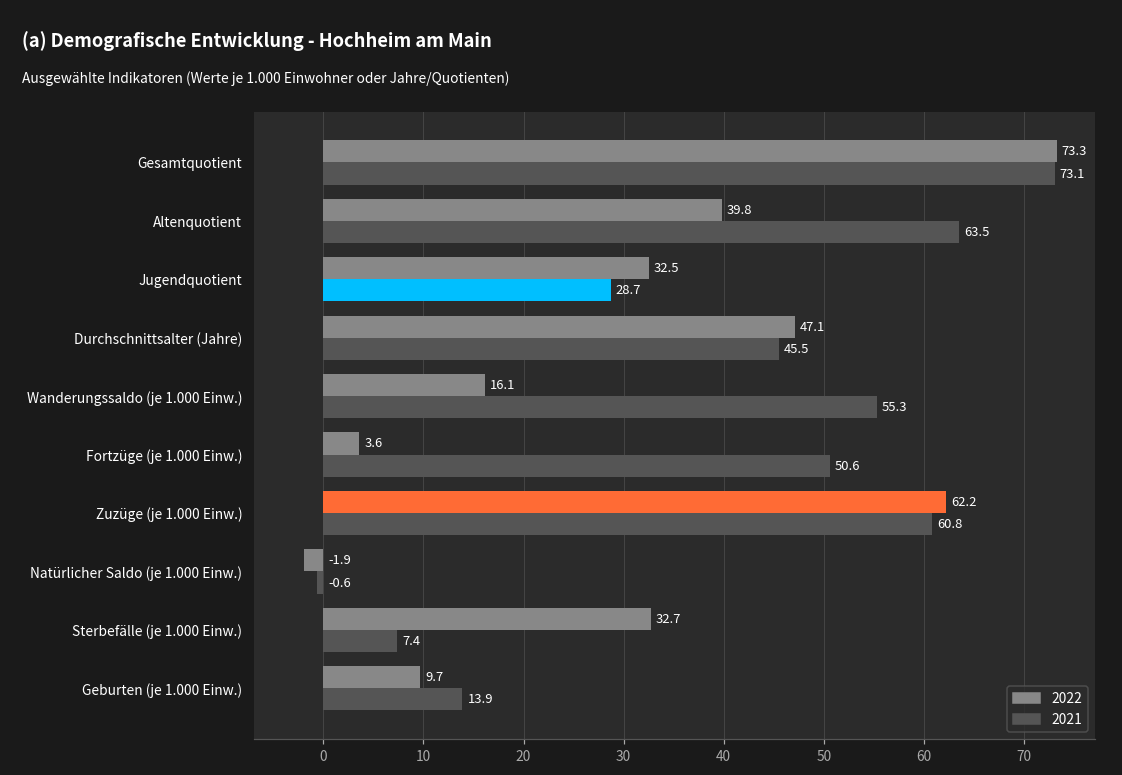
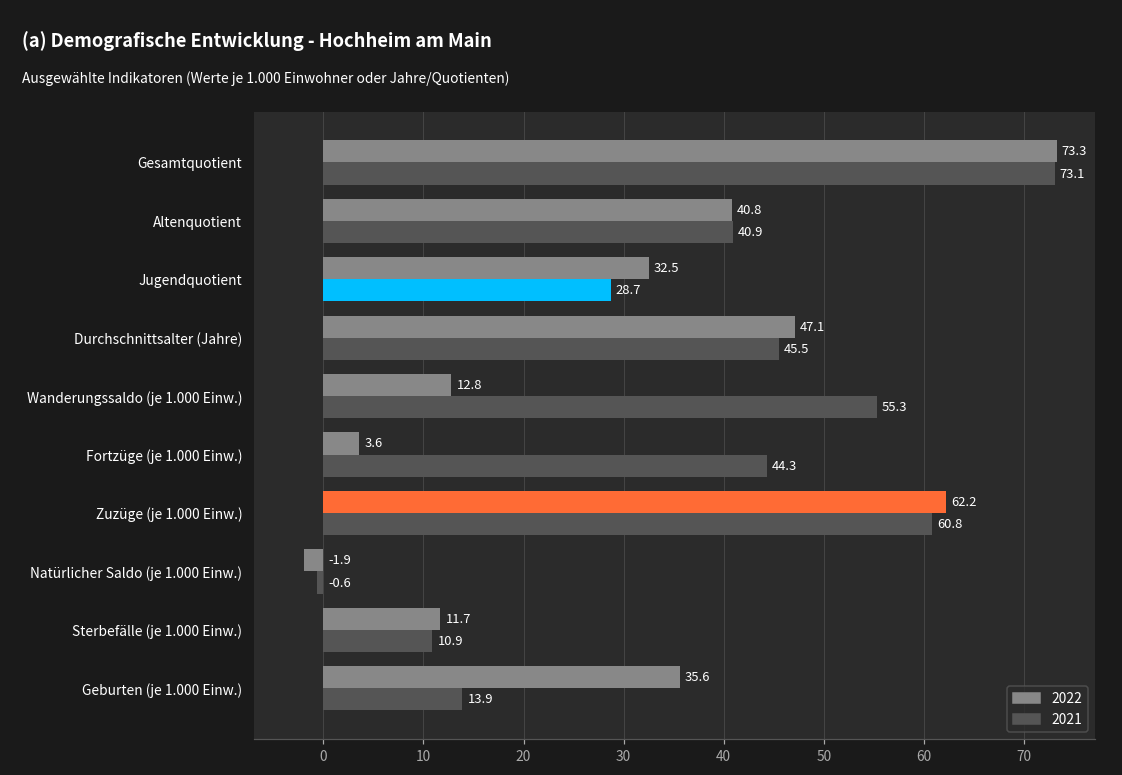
2022, Altenquotient: 39.8 -> 40.8
2021, Altenquotient: 63.5 -> 40.9
2022, Wanderungssaldo (je 1.000 Einw.): 16.1 -> 12.8
2021, Fortzüge (je 1.000 Einw.): 50.6 -> 44.3
2022, Sterbefälle (je 1.000 Einw.): 32.7 -> 11.7
2021, Sterbefälle (je 1.000 Einw.): 7.4 -> 10.9
2022, Geburten (je 1.000 Einw.): 9.7 -> 35.6
